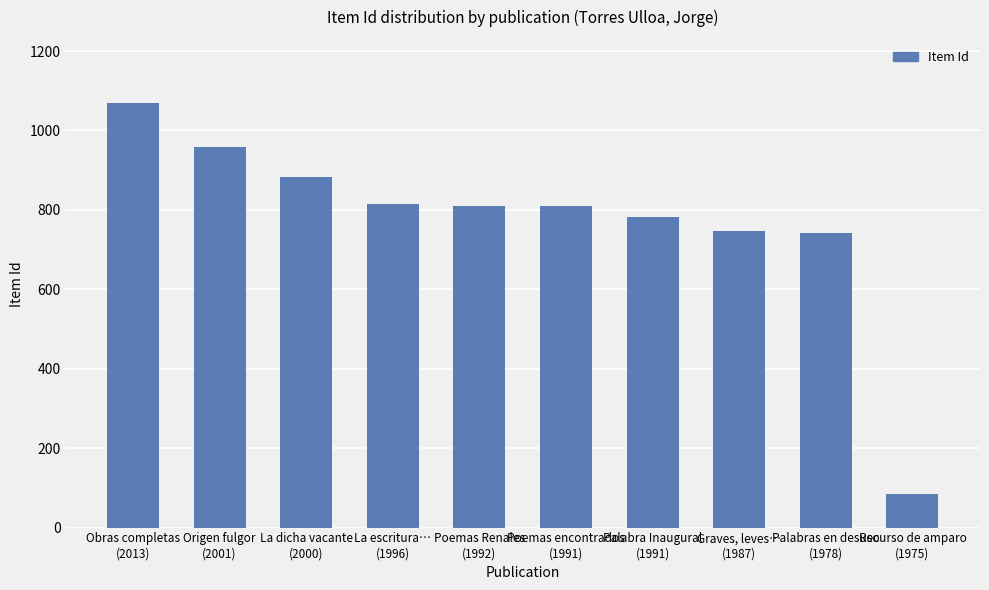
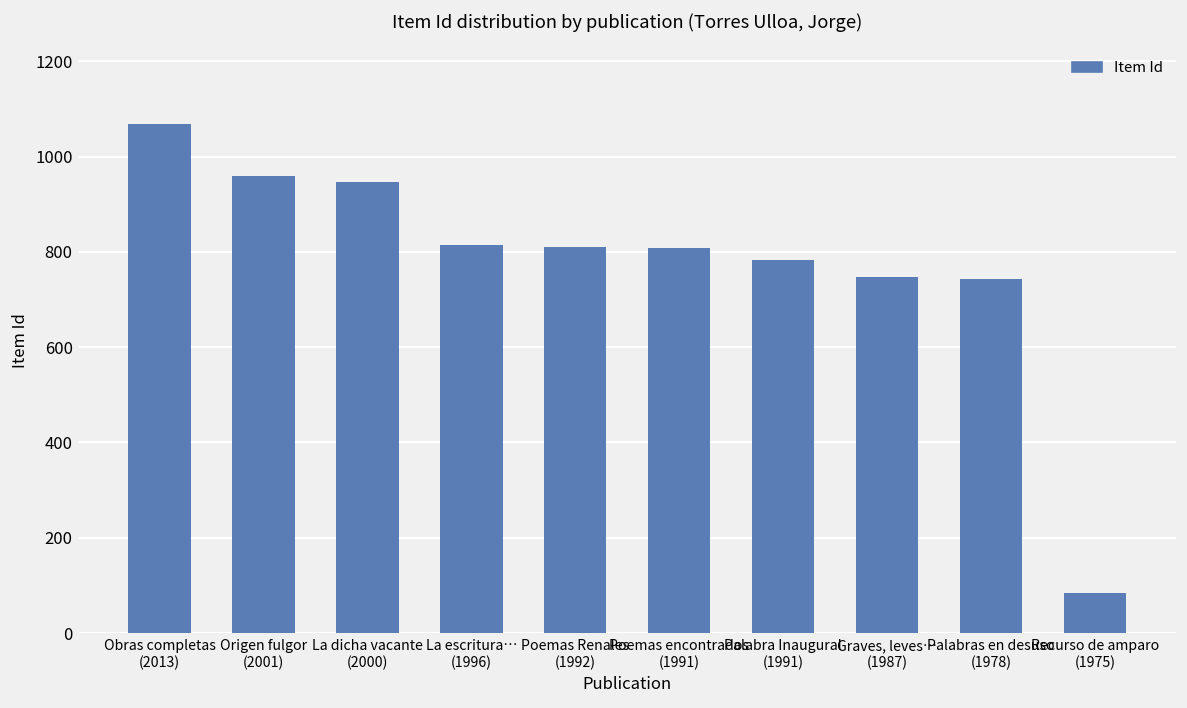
La dicha vacante (2000): 880 -> 950
